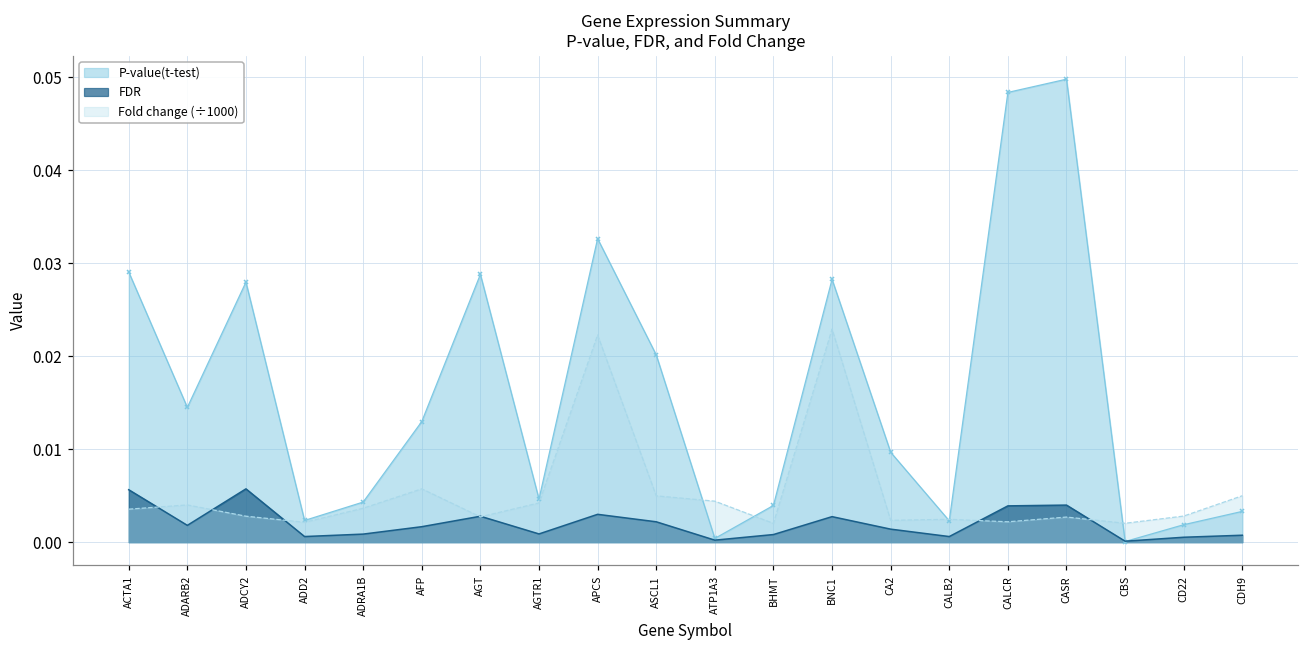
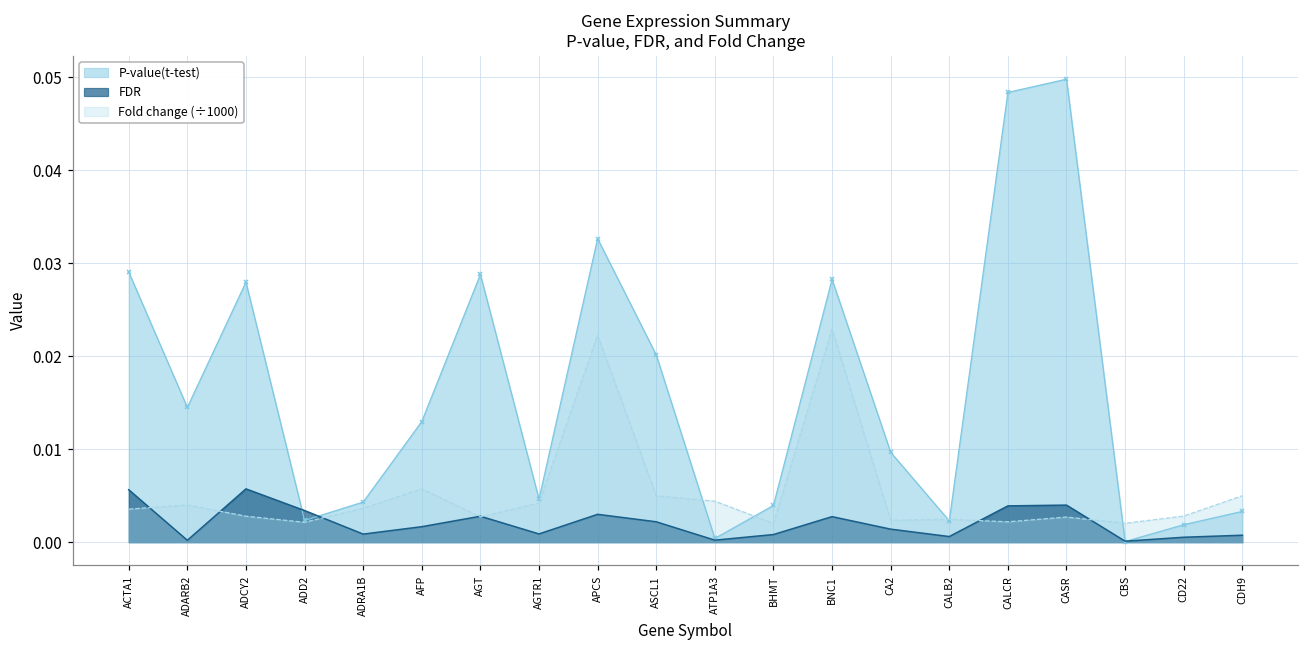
FDR, ADARB2: 0.002 -> 0.000
FDR, ADD2: 0.001 -> 0.003
